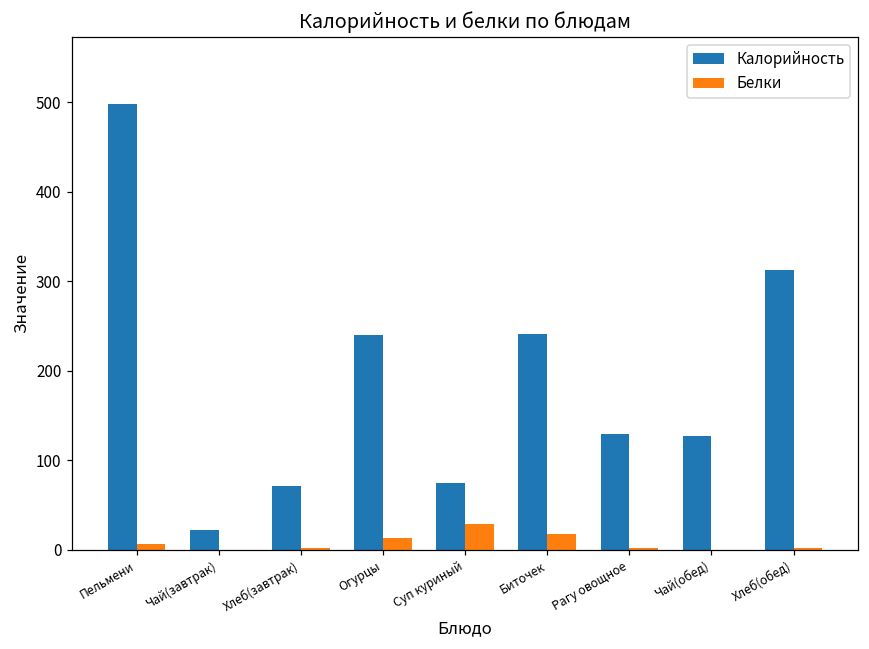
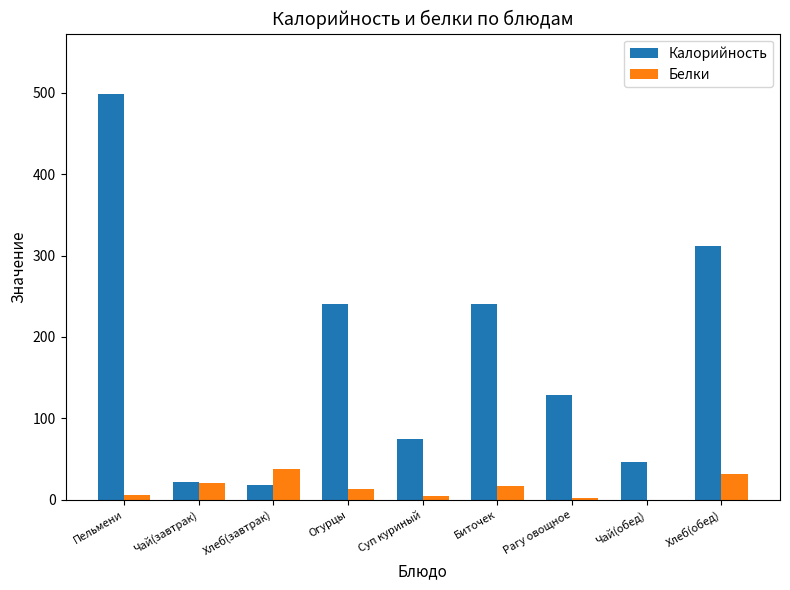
Белки, Чай(завтрак): 0 -> 20
Калорийность, Хлеб(завтрак): 70 -> 20
Белки, Хлеб(завтрак): 0 -> 40
Белки, Суп куриный: 30 -> 10
Калорийность, Чай(обед): 130 -> 50
Белки, Хлеб(обед): 0 -> 30
